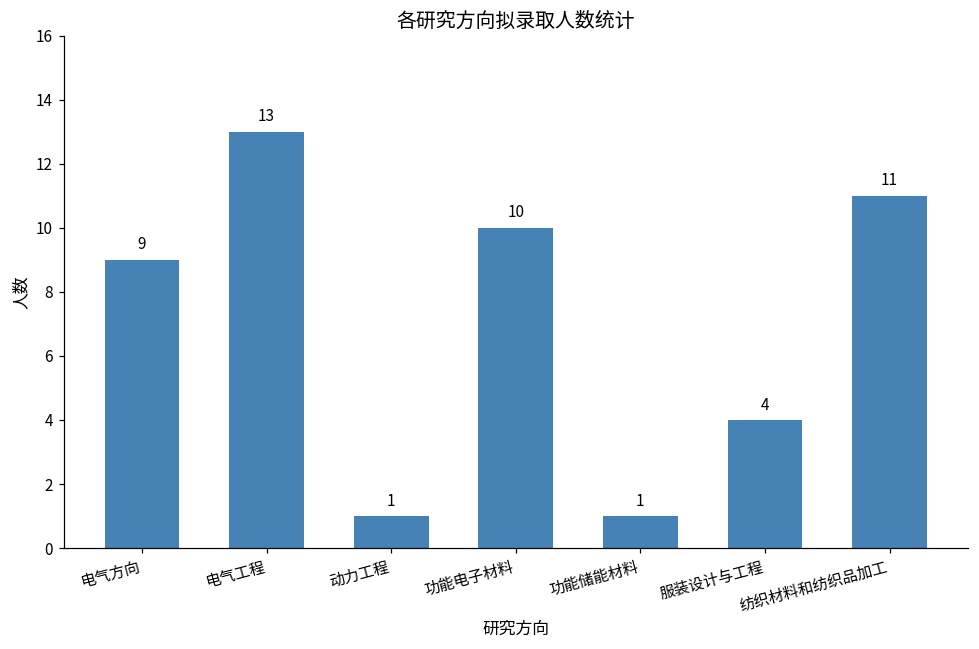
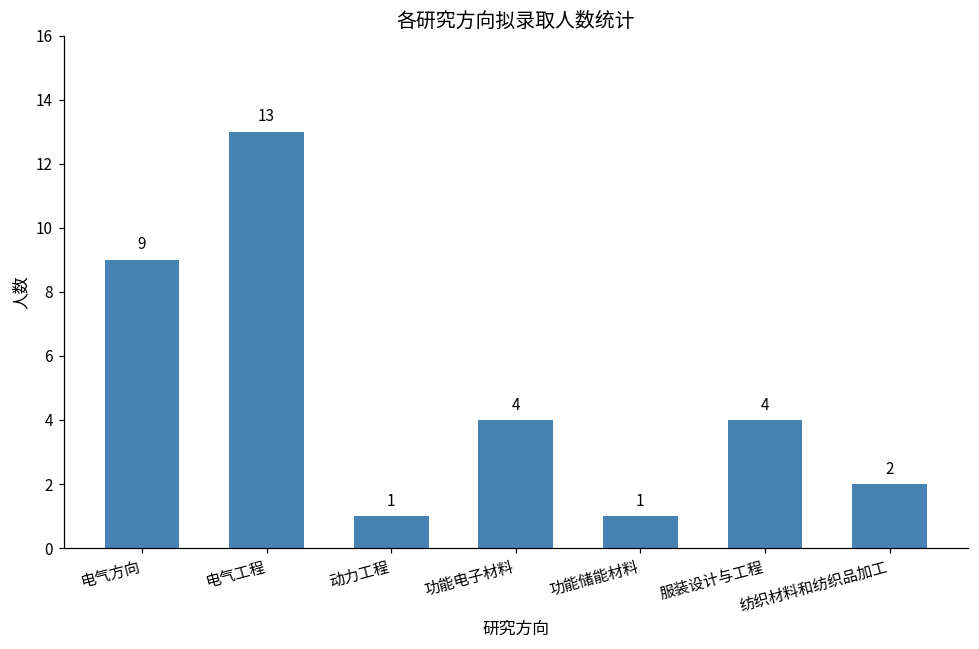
功能电子材料: 10 -> 4
纺织材料和纺织品加工: 11 -> 2
